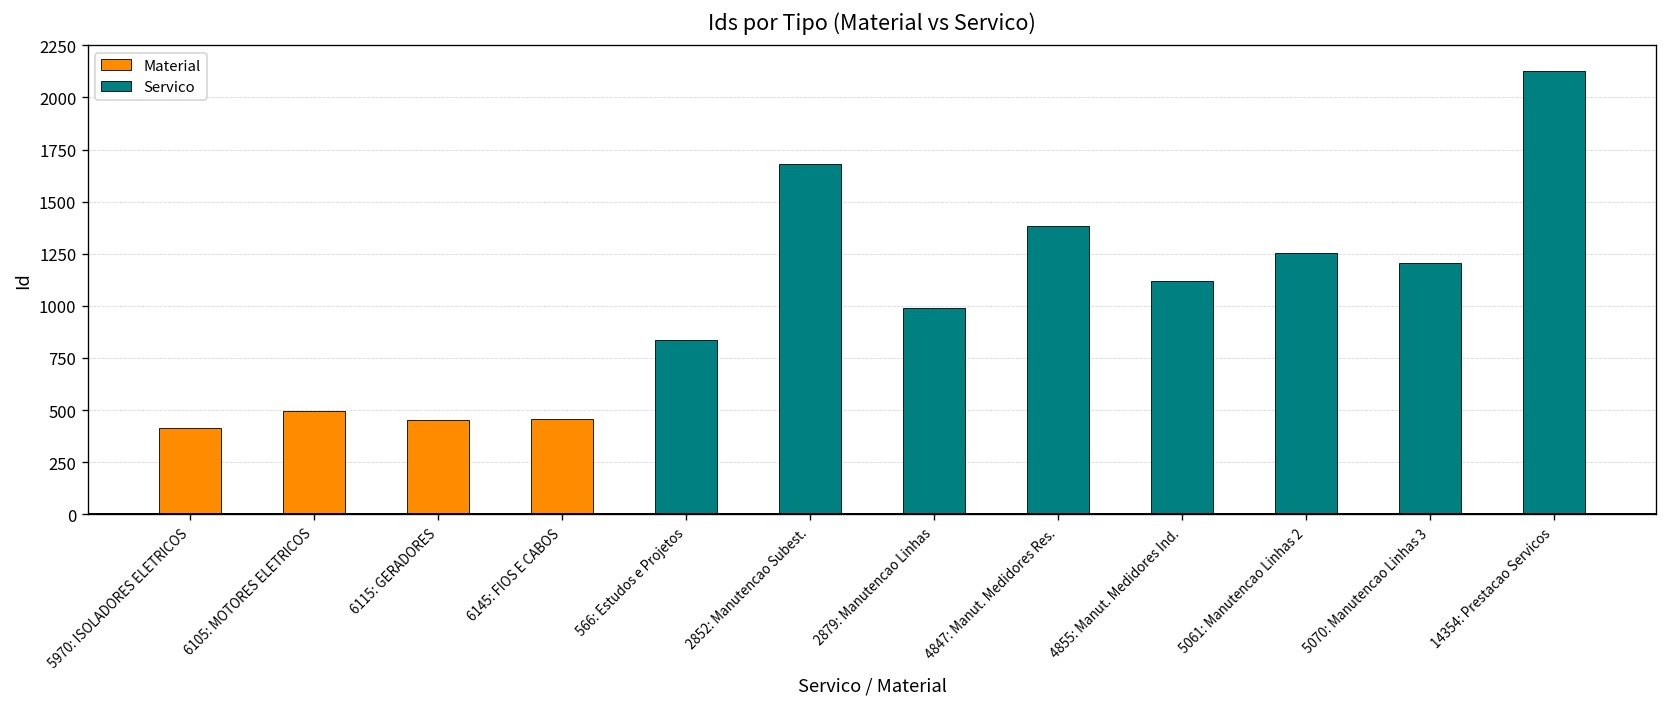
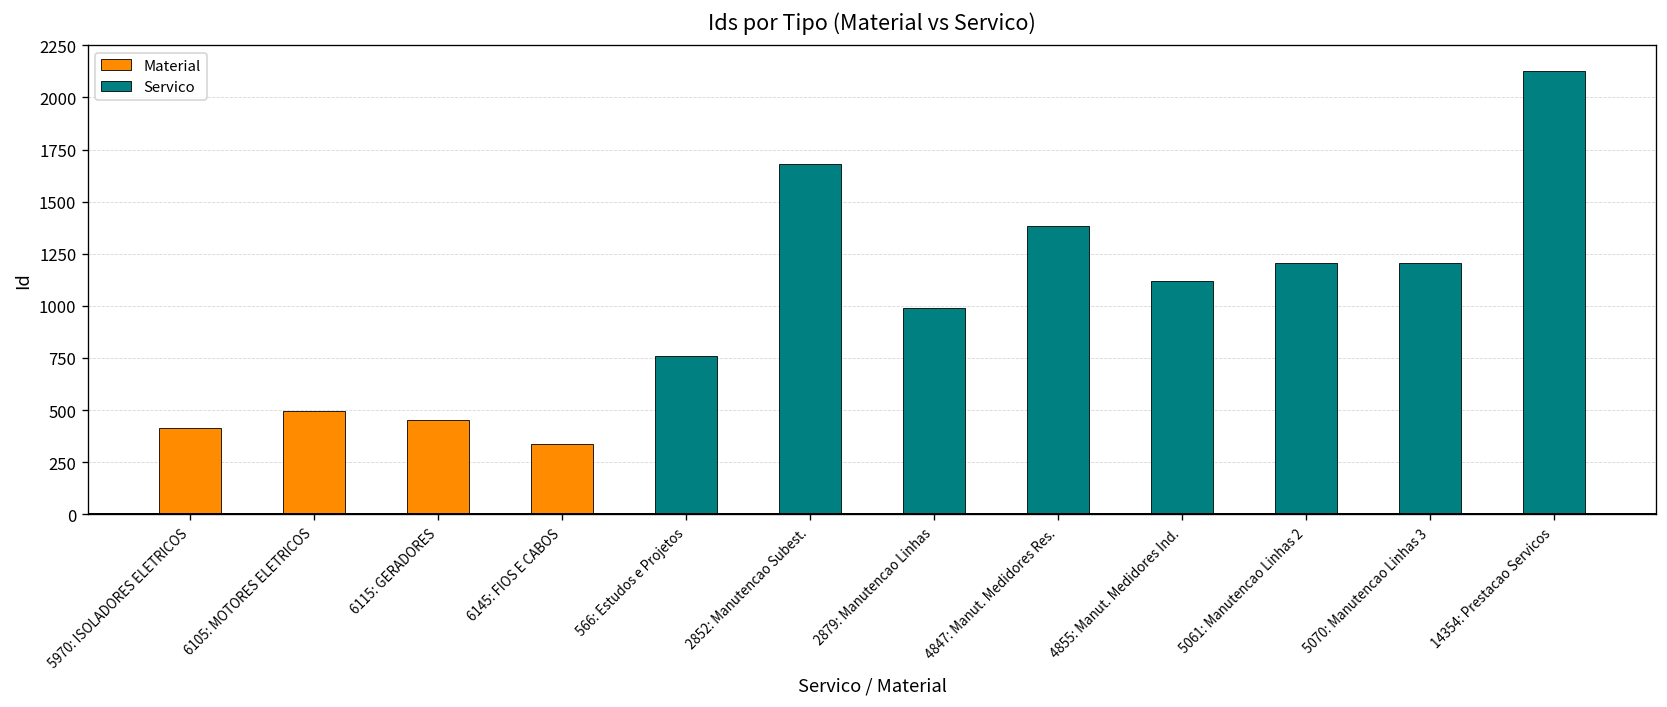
Material, 6145: FIOS E CABOS: 460 -> 340
Servico, 566: Estudos e Projetos: 830 -> 760
Servico, 5061: Manutencao Linhas 2: 1250 -> 1200
